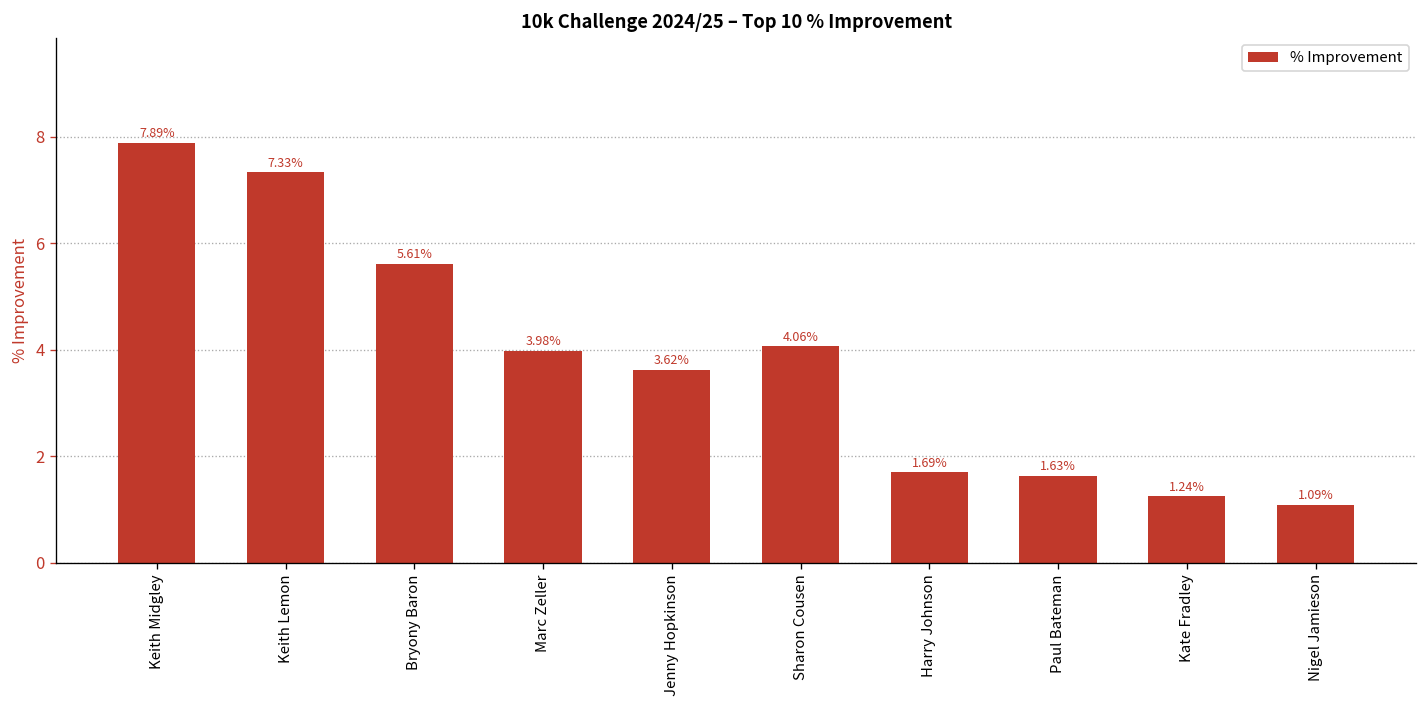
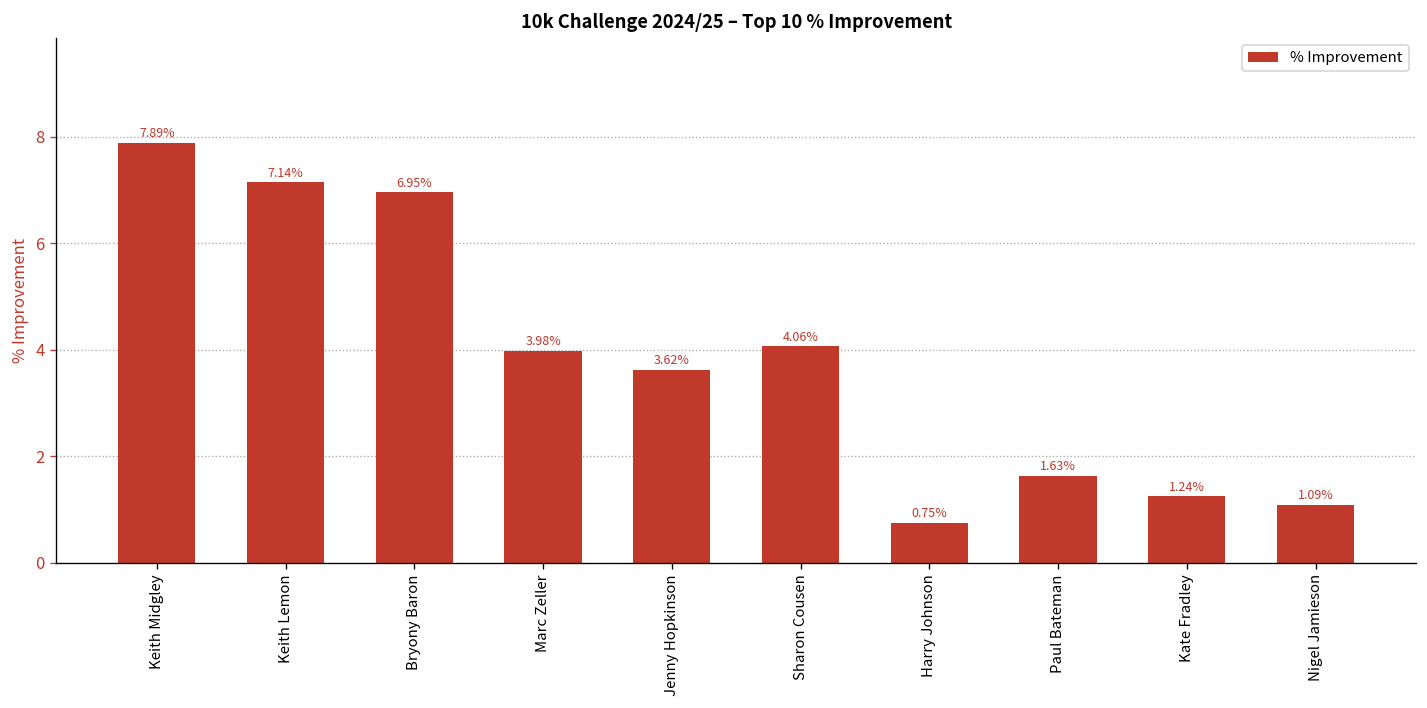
Keith Lemon: 7.33% -> 7.14%
Bryony Baron: 5.61% -> 6.95%
Harry Johnson: 1.69% -> 0.75%
